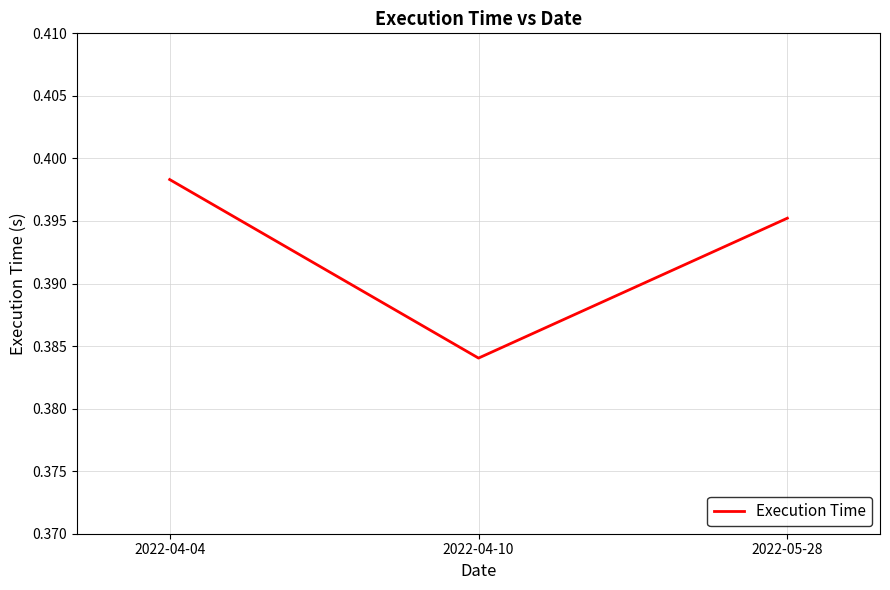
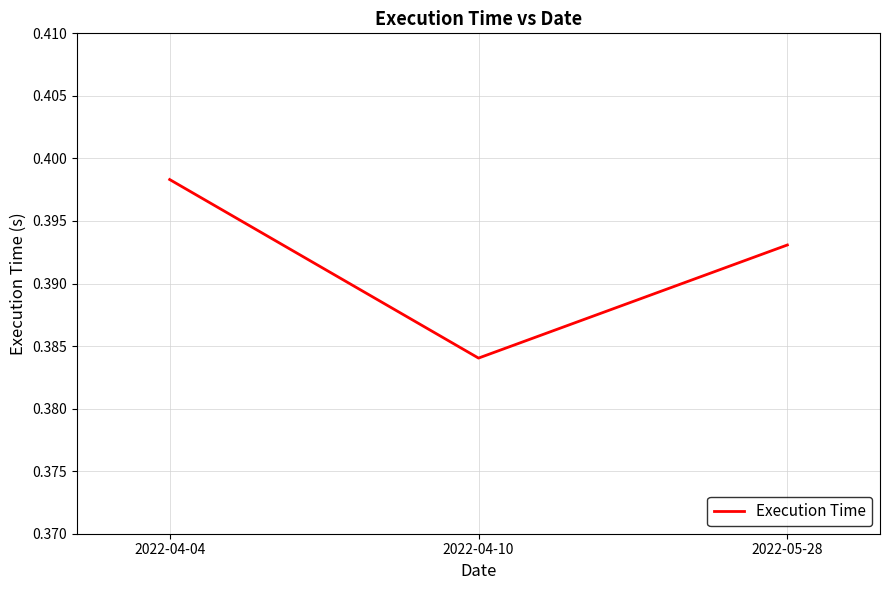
2022-05-28: 0.3952 -> 0.3931
